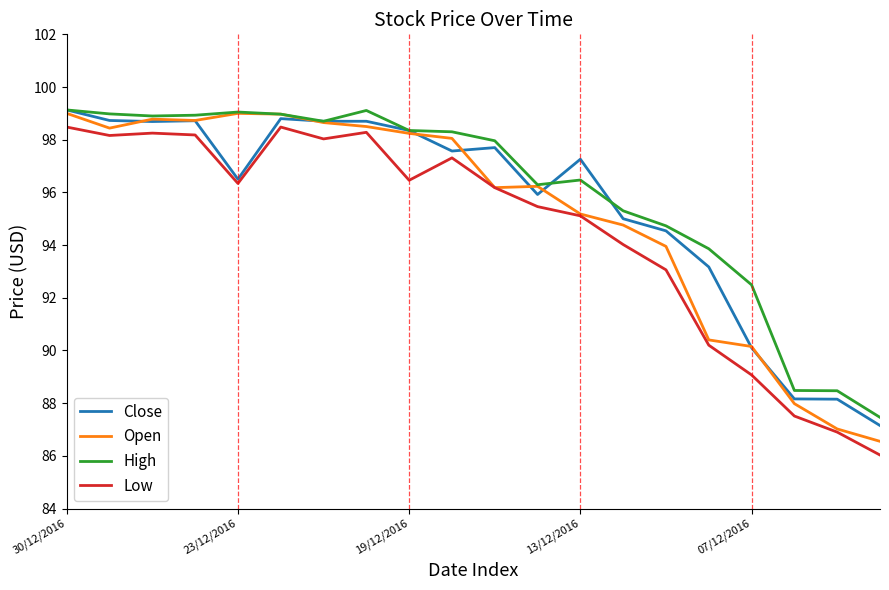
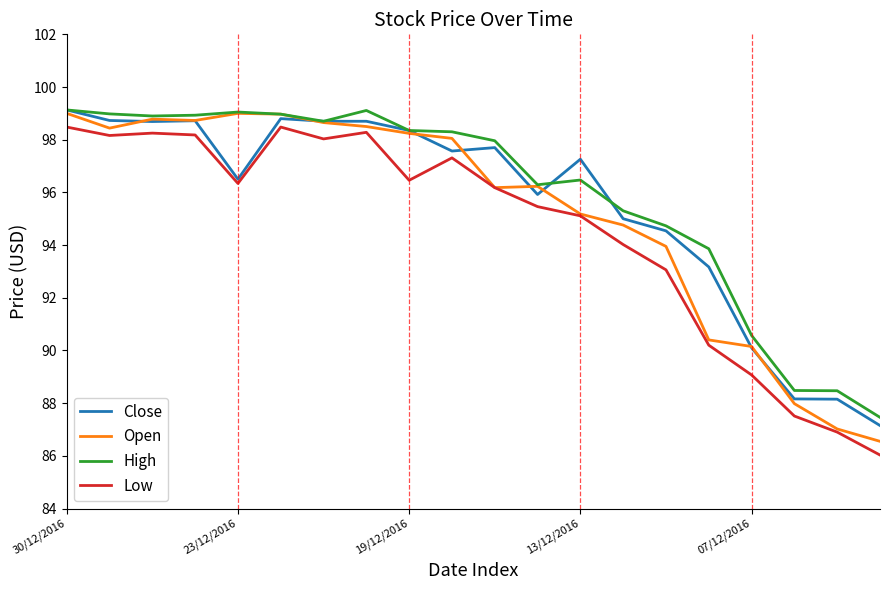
High, 07/12/2016: 92.5 -> 90.6
